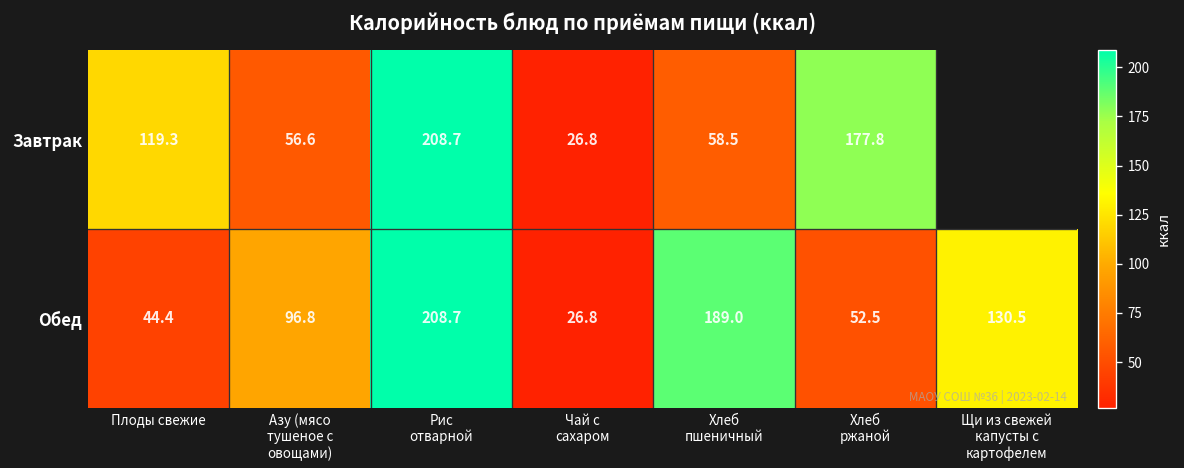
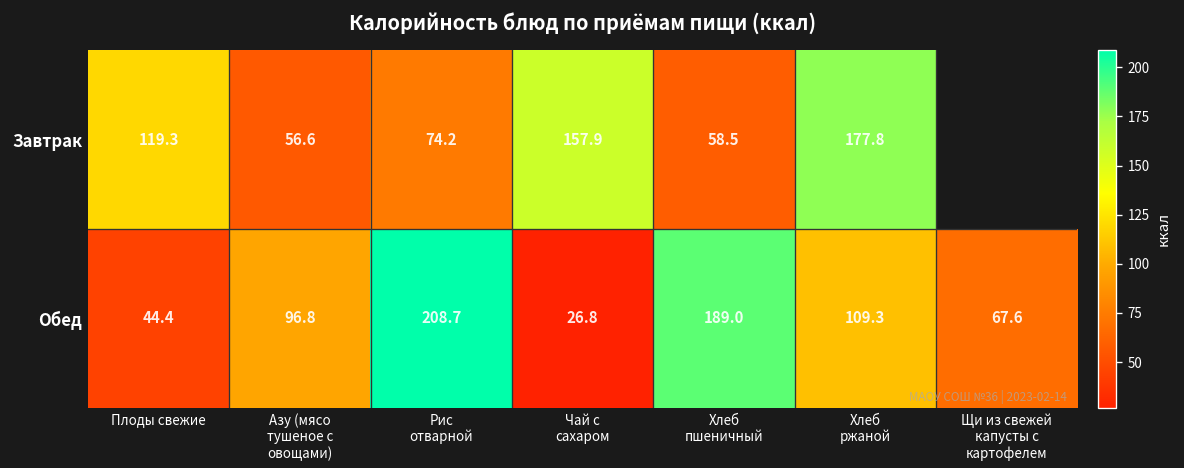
Завтрак, Рис отварной: 208.7 -> 74.2
Завтрак, Чай с сахаром: 26.8 -> 157.9
Обед, Хлеб ржаной: 52.5 -> 109.3
Обед, Щи из свежей капусты с картофелем: 130.5 -> 67.6
